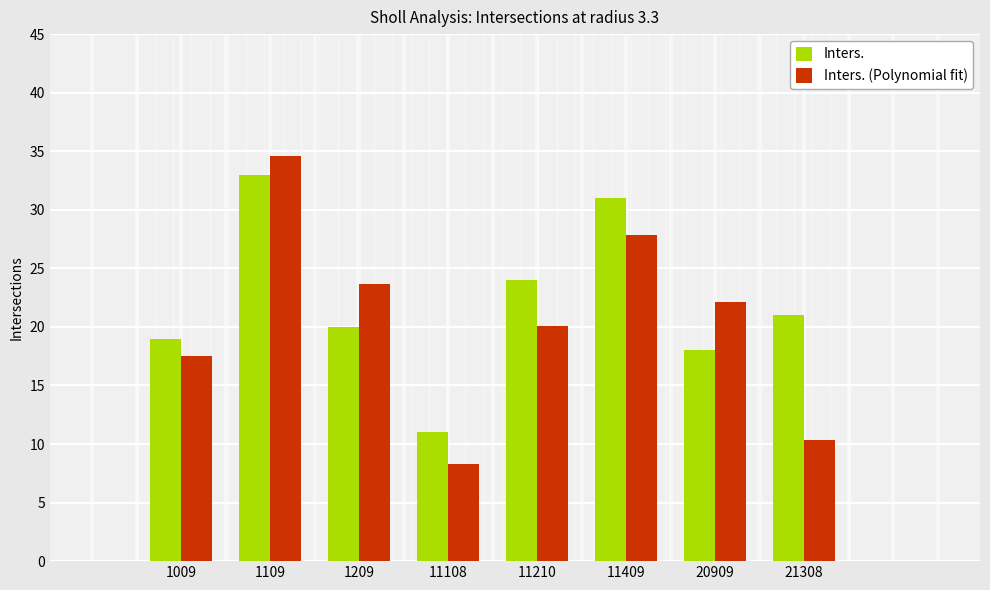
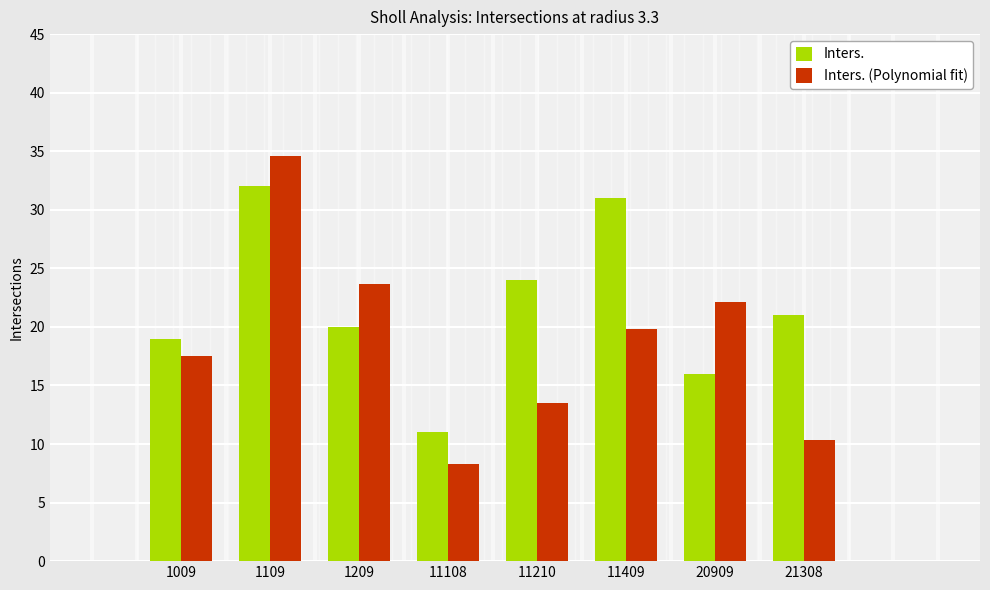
Inters., 1109: 33 -> 32
Inters. (Polynomial fit), 11210: 20.1 -> 13.5
Inters. (Polynomial fit), 11409: 27.8 -> 19.8
Inters., 20909: 18 -> 16
